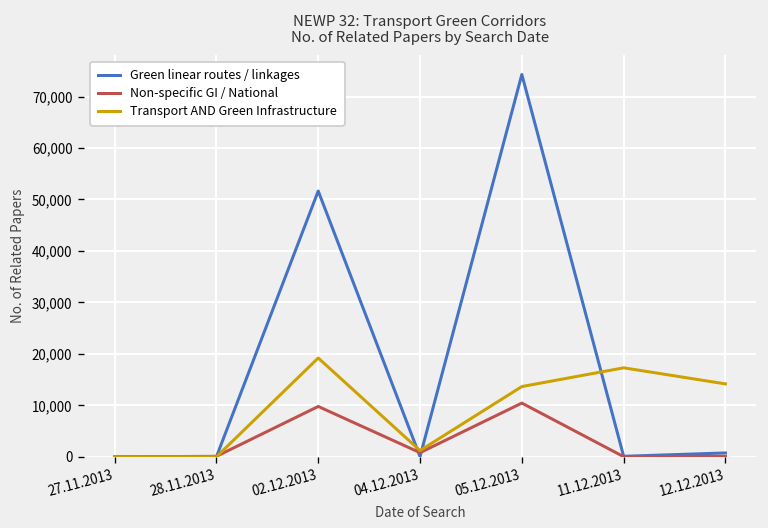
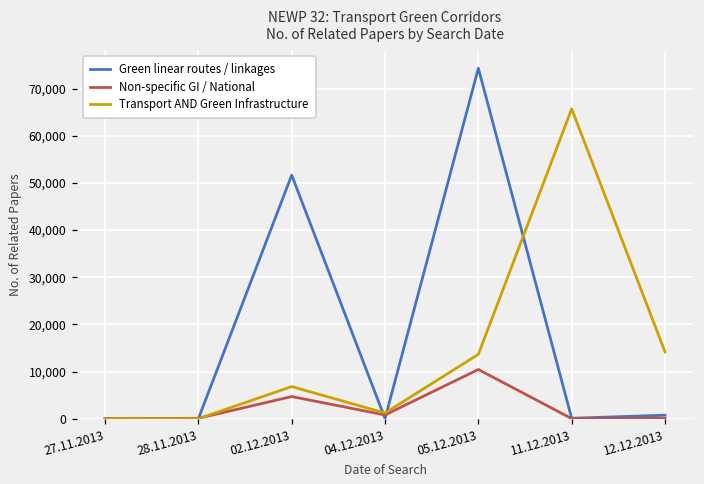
Non-specific GI / National, 02.12.2013: 10,000 -> 5,000
Transport AND Green Infrastructure, 02.12.2013: 19,000 -> 7,000
Transport AND Green Infrastructure, 11.12.2013: 17,000 -> 66,000
